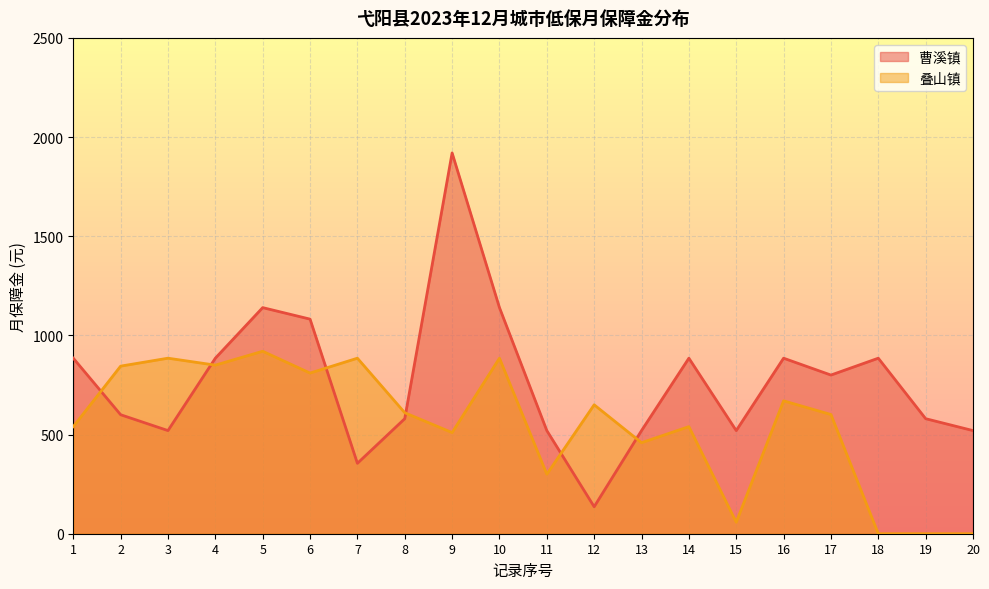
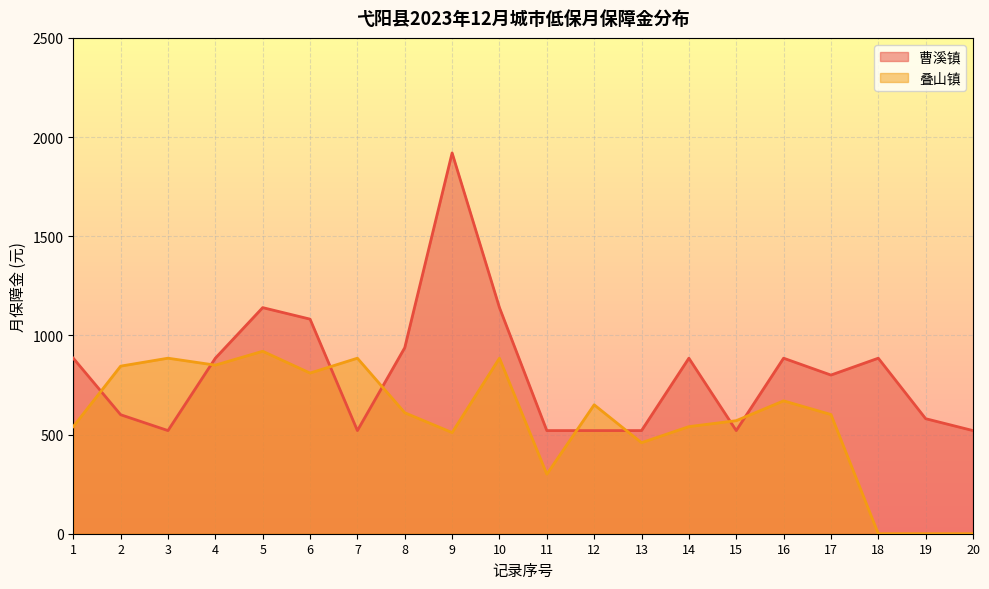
曹溪镇, 7: 360 -> 520
曹溪镇, 8: 580 -> 940
曹溪镇, 12: 140 -> 520
叠山镇, 15: 60 -> 570
